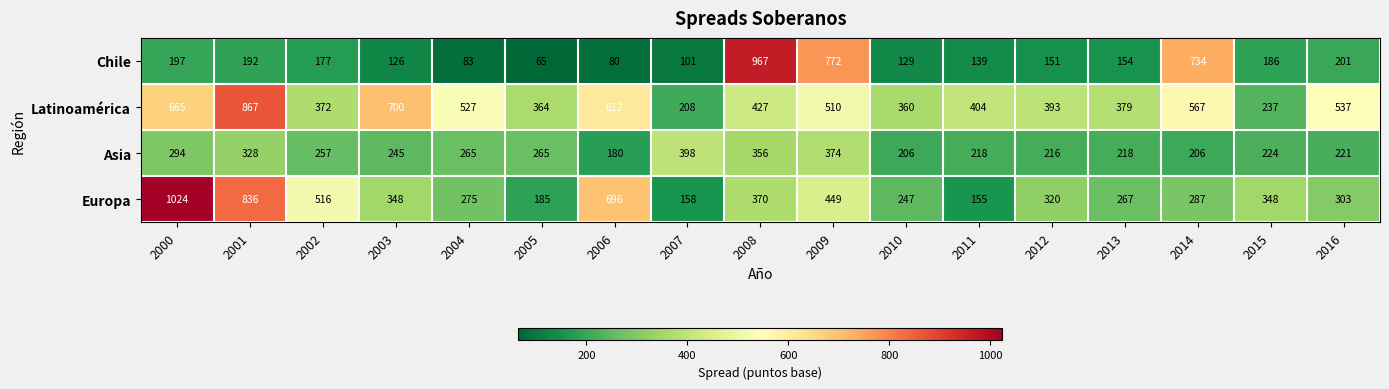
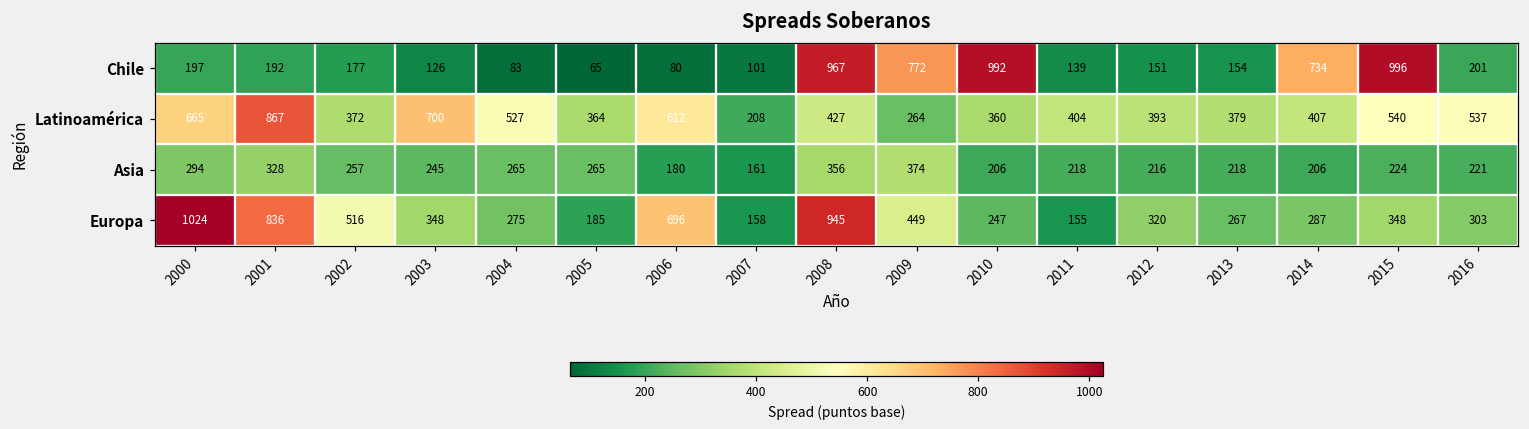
Chile, 2010: 129 -> 992
Chile, 2015: 186 -> 996
Latinoamérica, 2009: 510 -> 264
Latinoamérica, 2014: 567 -> 407
Latinoamérica, 2015: 237 -> 540
Asia, 2007: 398 -> 161
Europa, 2008: 370 -> 945
